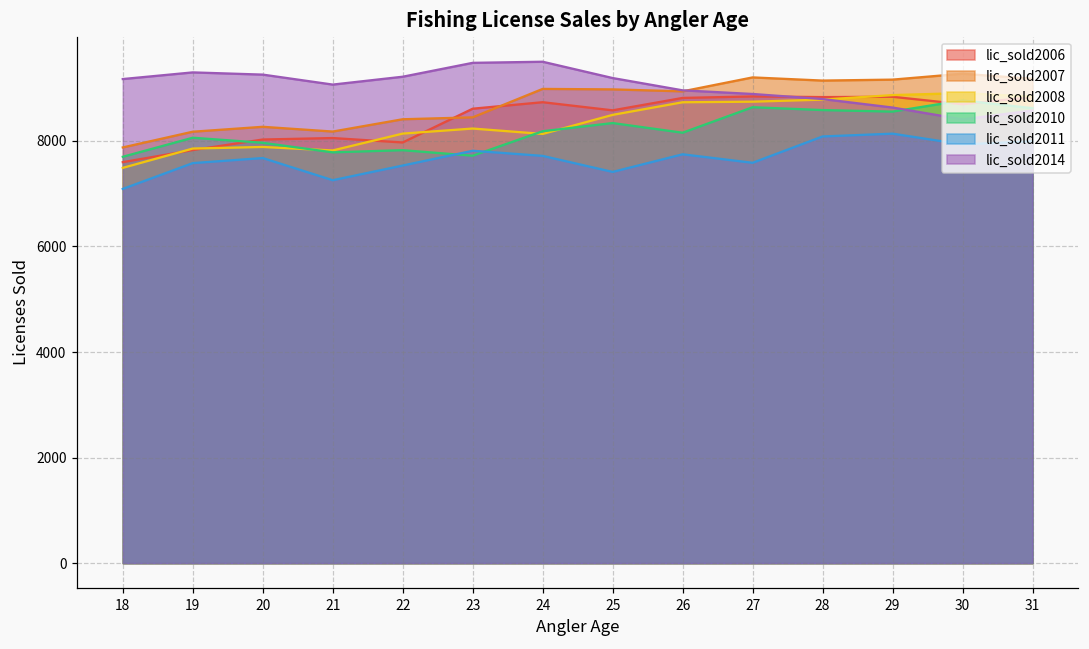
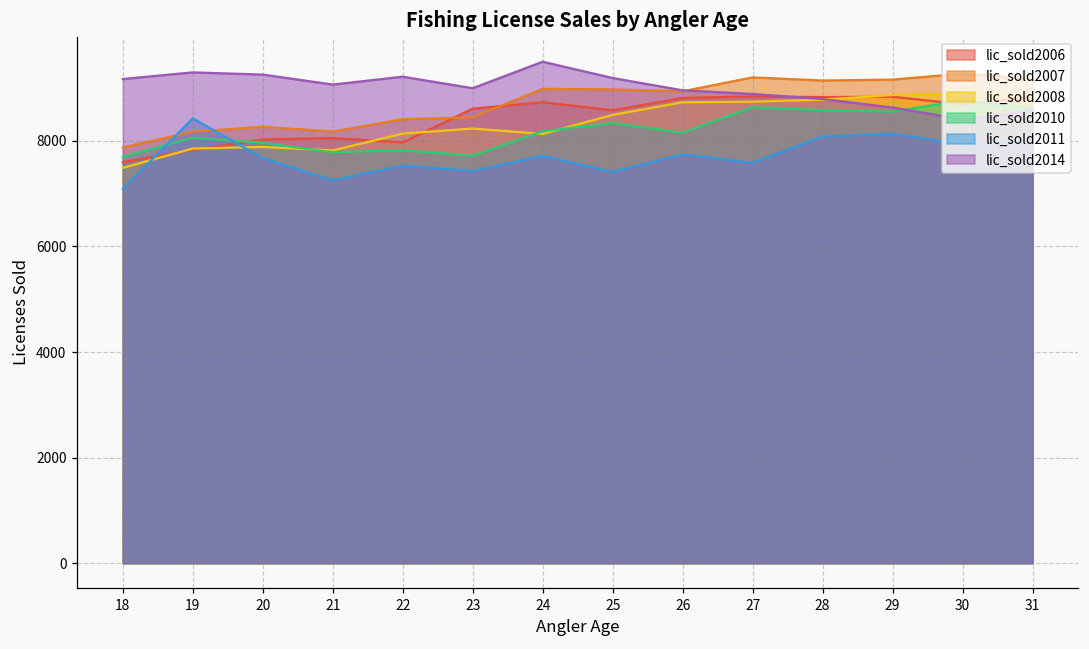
lic_sold2011, 19: 7600 -> 8400
lic_sold2011, 23: 7800 -> 7400
lic_sold2014, 23: 9500 -> 9000
